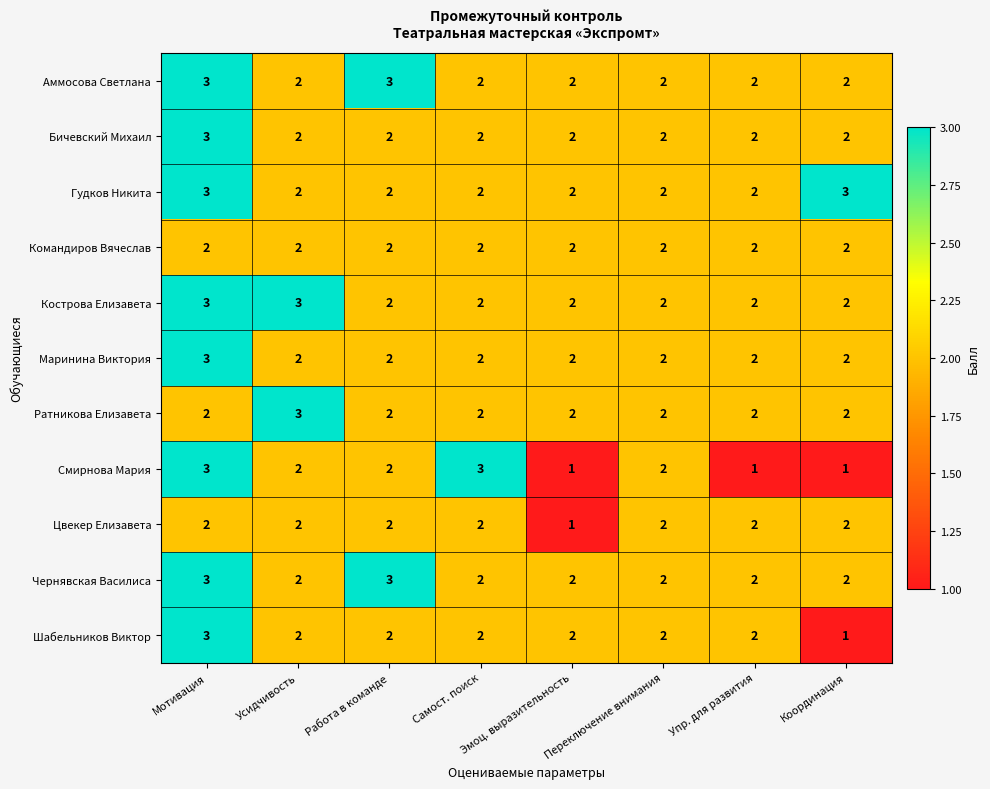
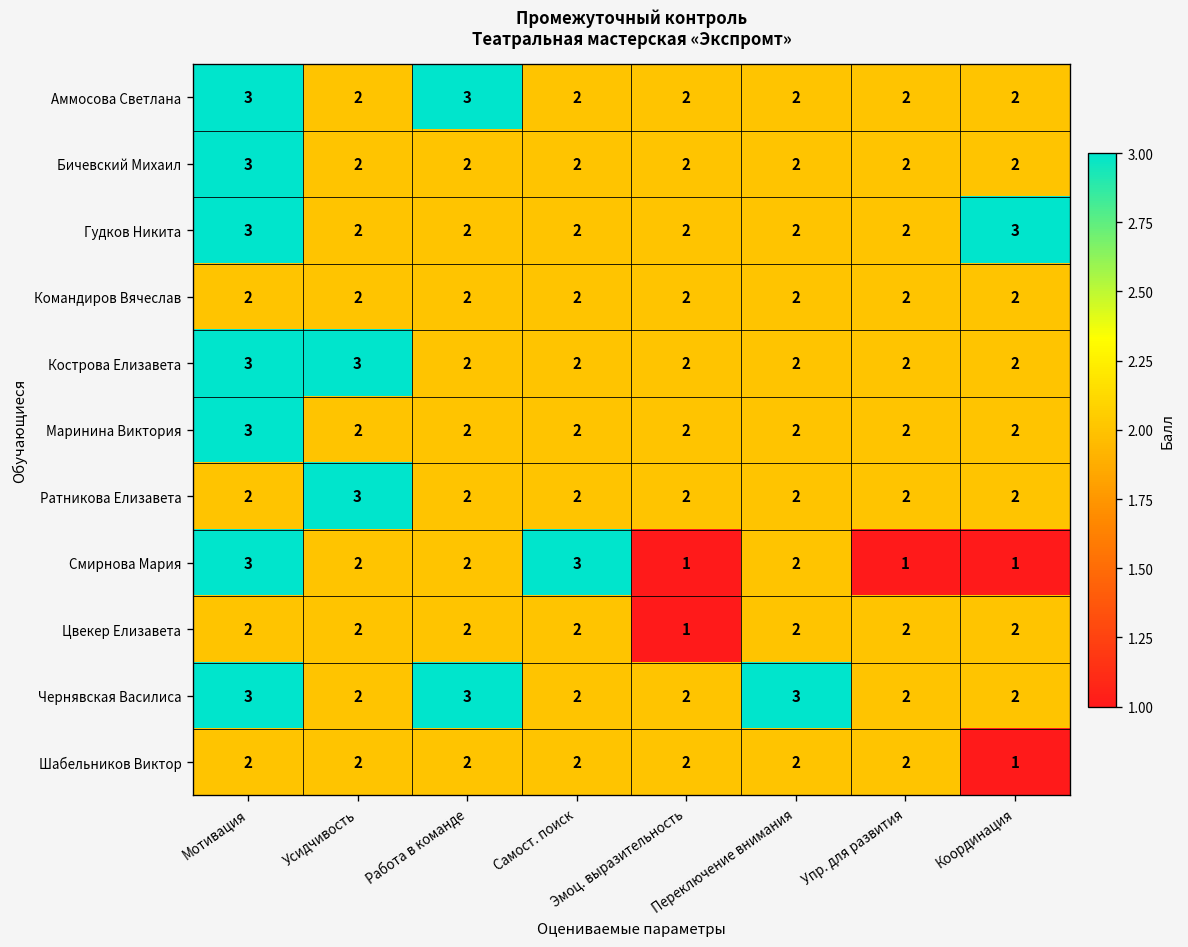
Чернявская Василиса, Переключение внимания: 2 -> 3
Шабельников Виктор, Мотивация: 3 -> 2
